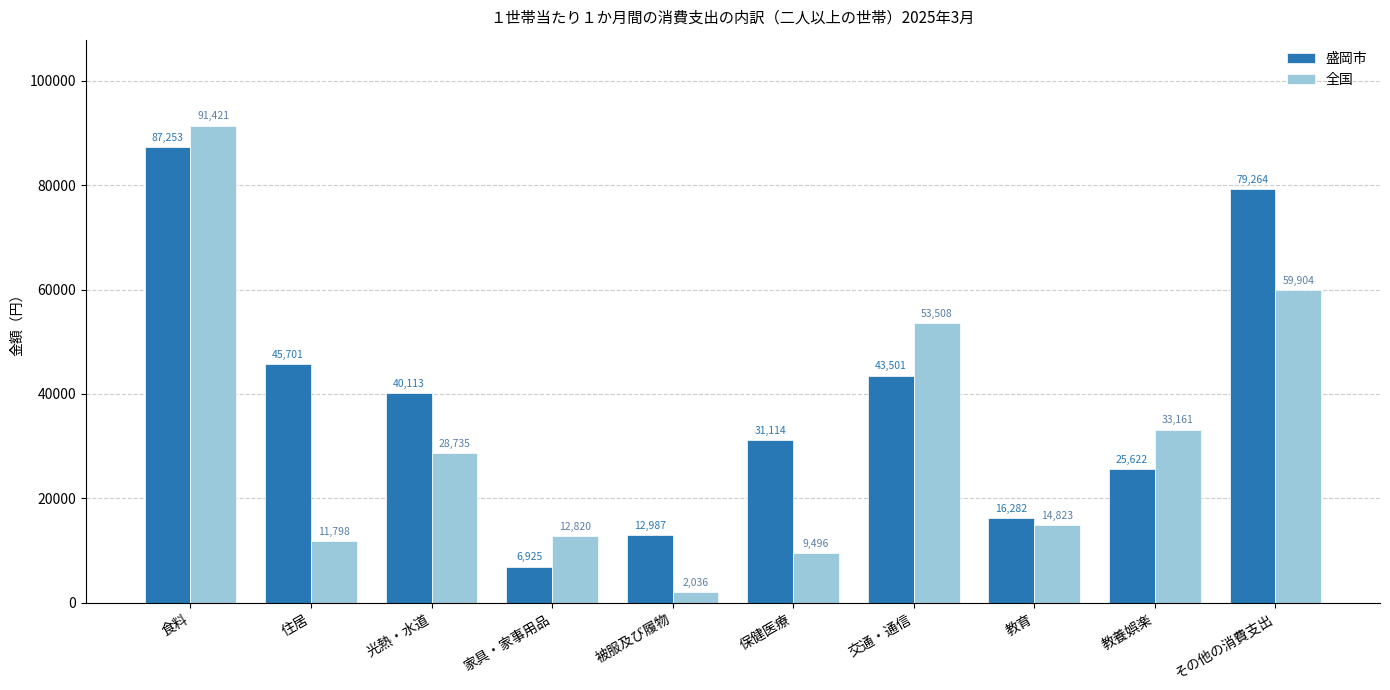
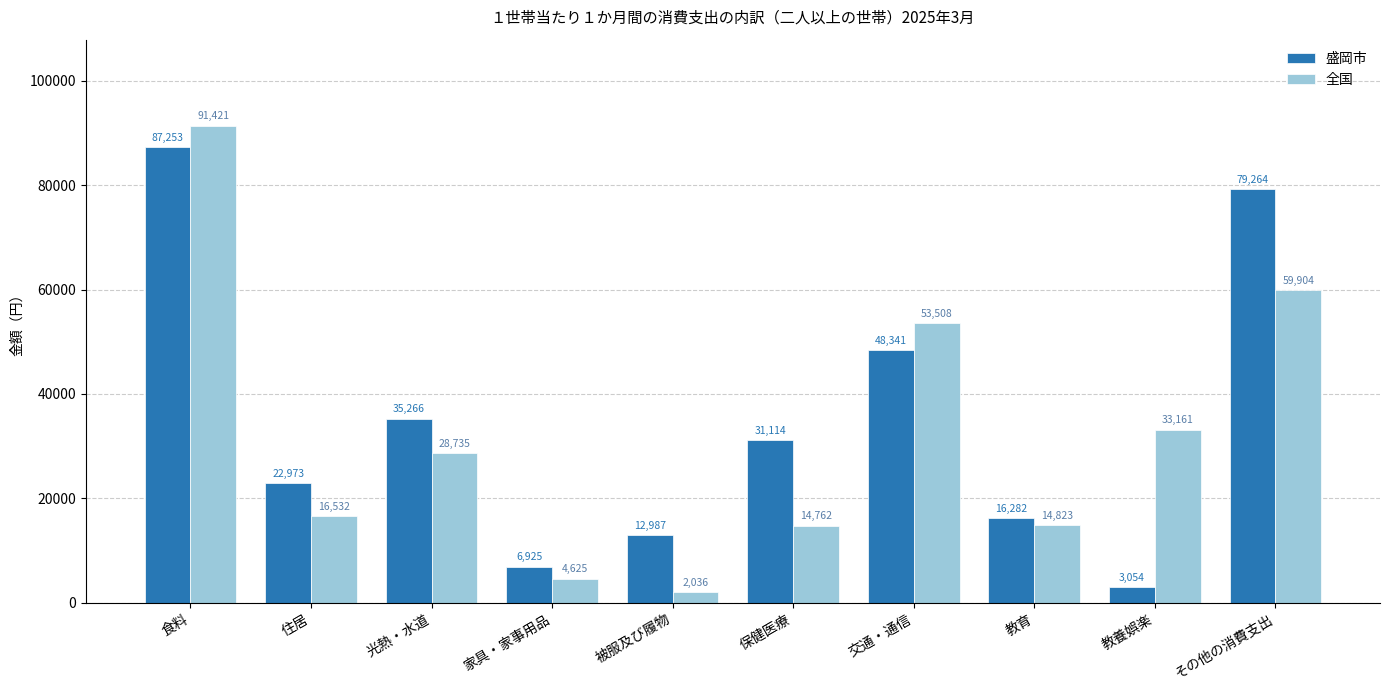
盛岡市, 住居: 45,701 -> 22,973
全国, 住居: 11,798 -> 16,532
盛岡市, 光熱・水道: 40,113 -> 35,266
全国, 家具・家事用品: 12,820 -> 4,625
全国, 保健医療: 9,496 -> 14,762
盛岡市, 交通・通信: 43,501 -> 48,341
盛岡市, 教養娯楽: 25,622 -> 3,054
